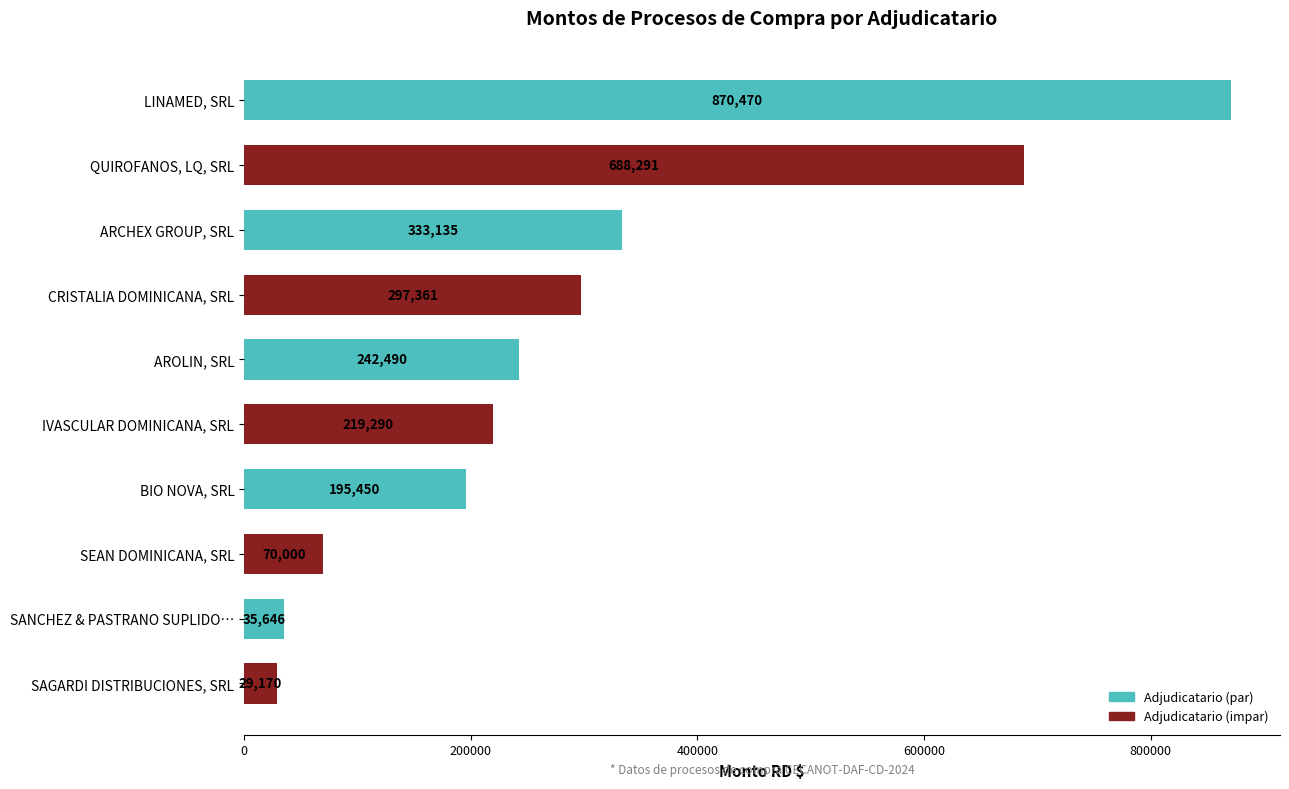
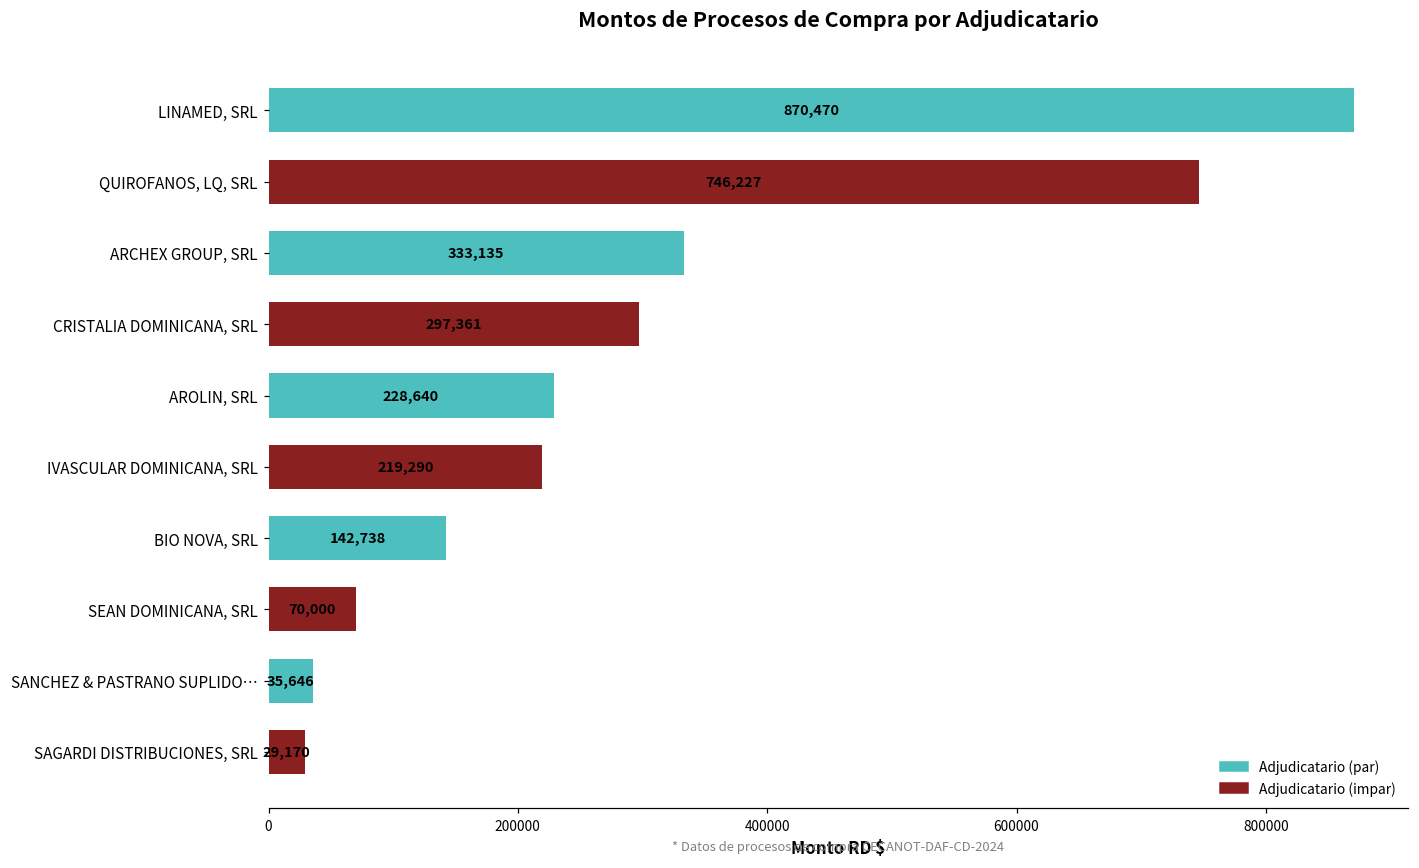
QUIROFANOS, LQ, SRL: 688,291 -> 746,227
AROLIN, SRL: 242,490 -> 228,640
BIO NOVA, SRL: 195,450 -> 142,738
